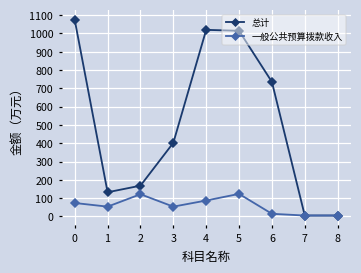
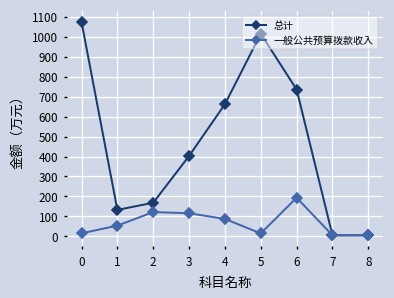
一般公共预算拨款收入, 0: 70 -> 20
一般公共预算拨款收入, 3: 50 -> 120
总计, 4: 1020 -> 660
一般公共预算拨款收入, 5: 120 -> 10
一般公共预算拨款收入, 6: 10 -> 190
